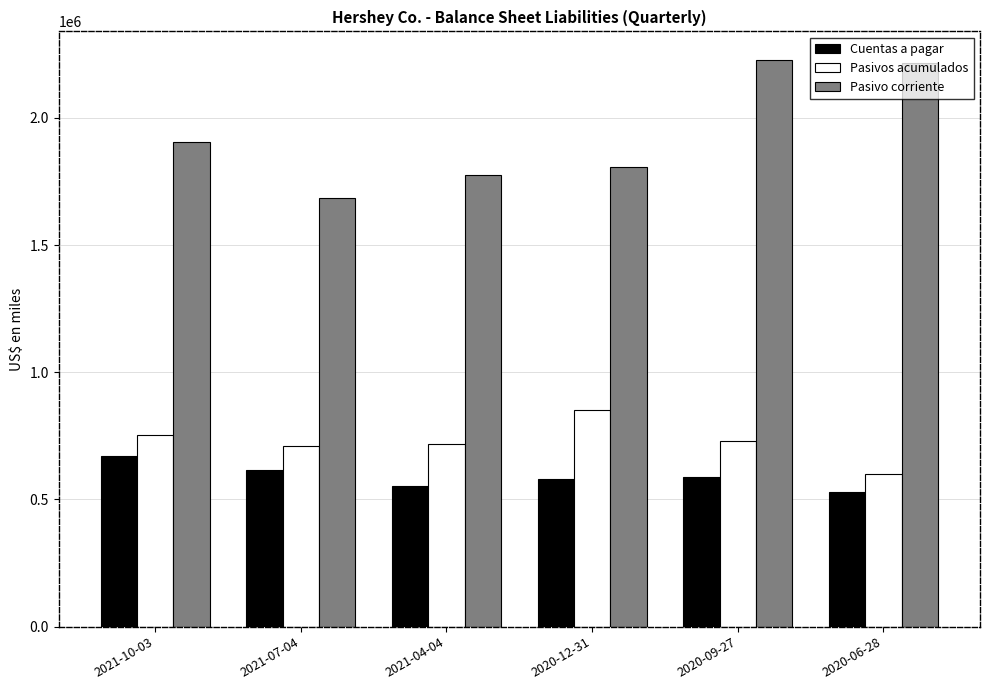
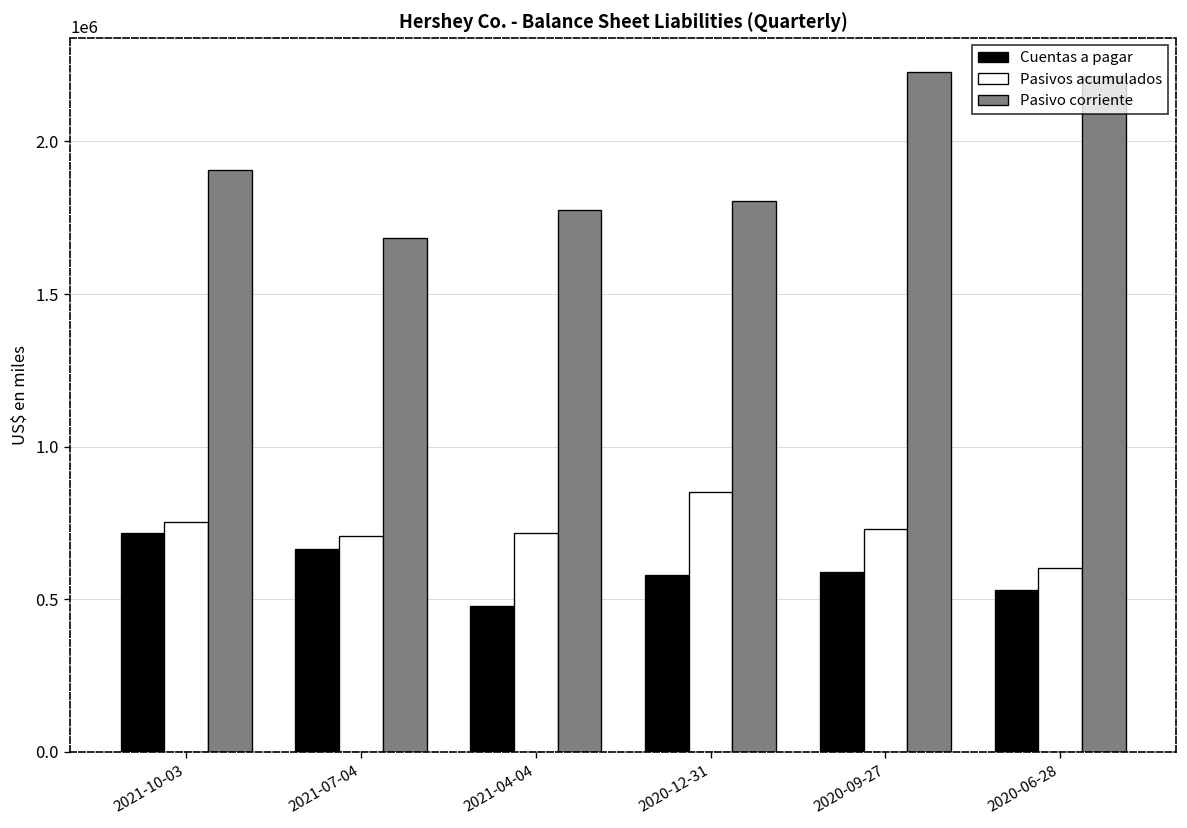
Cuentas a pagar, 2021-10-03: 670000 -> 720000
Cuentas a pagar, 2021-07-04: 620000 -> 670000
Cuentas a pagar, 2021-04-04: 550000 -> 480000
